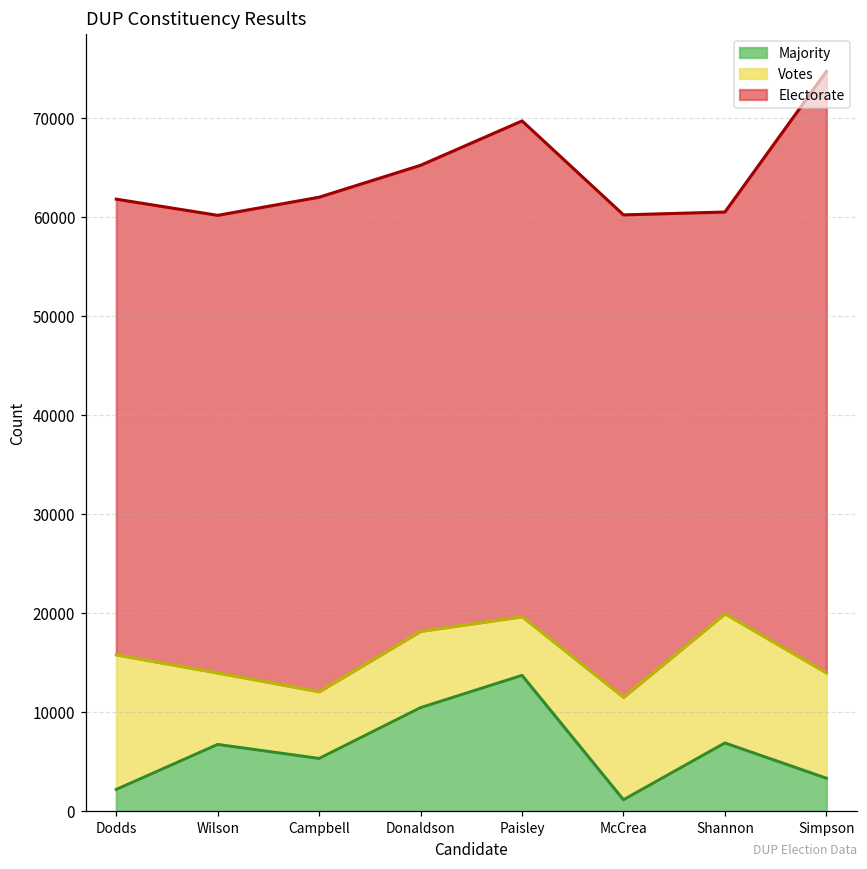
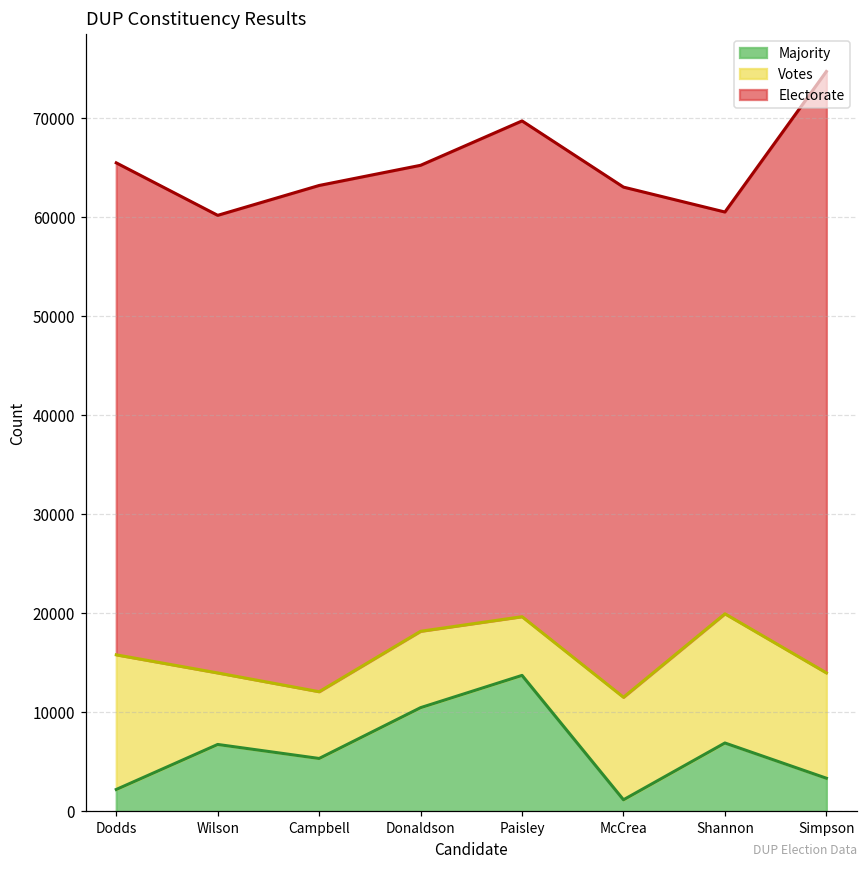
Electorate, Dodds: 62000 -> 66000
Electorate, Campbell: 62000 -> 63000
Electorate, McCrea: 60000 -> 63000
